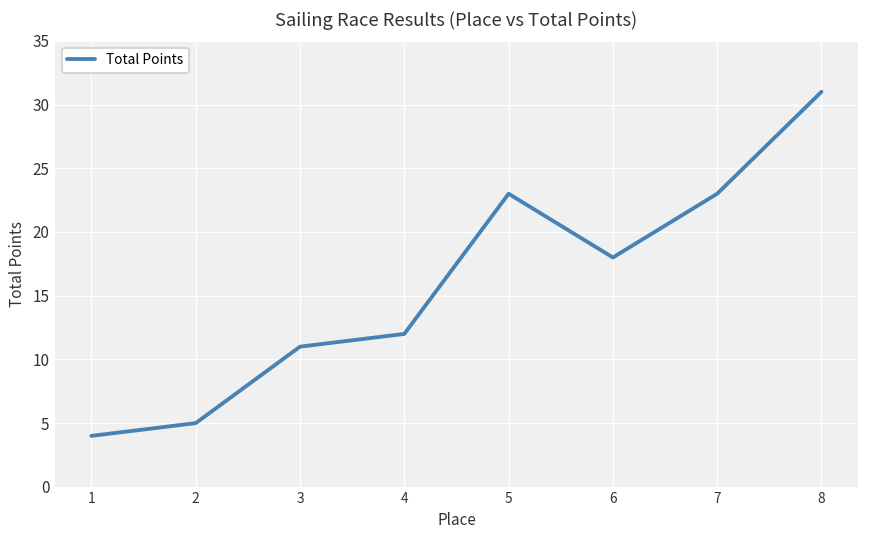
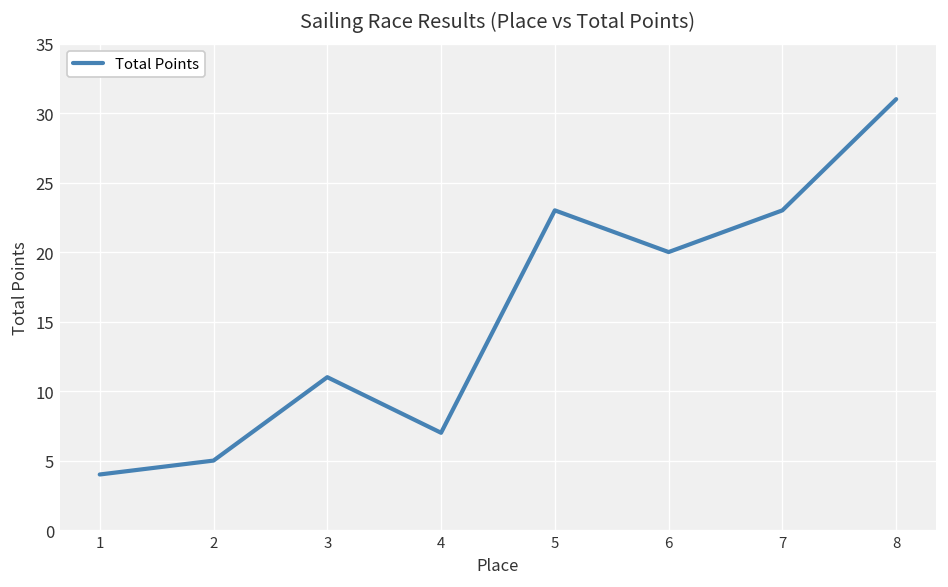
4: 12 -> 7
6: 18 -> 20
